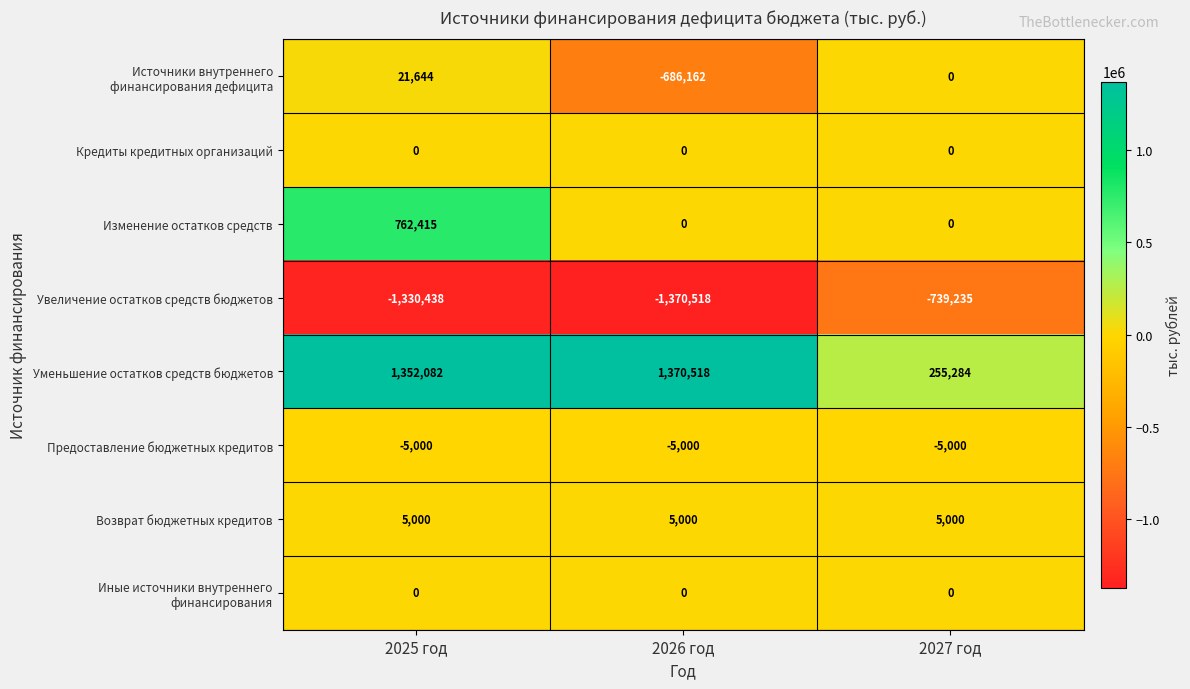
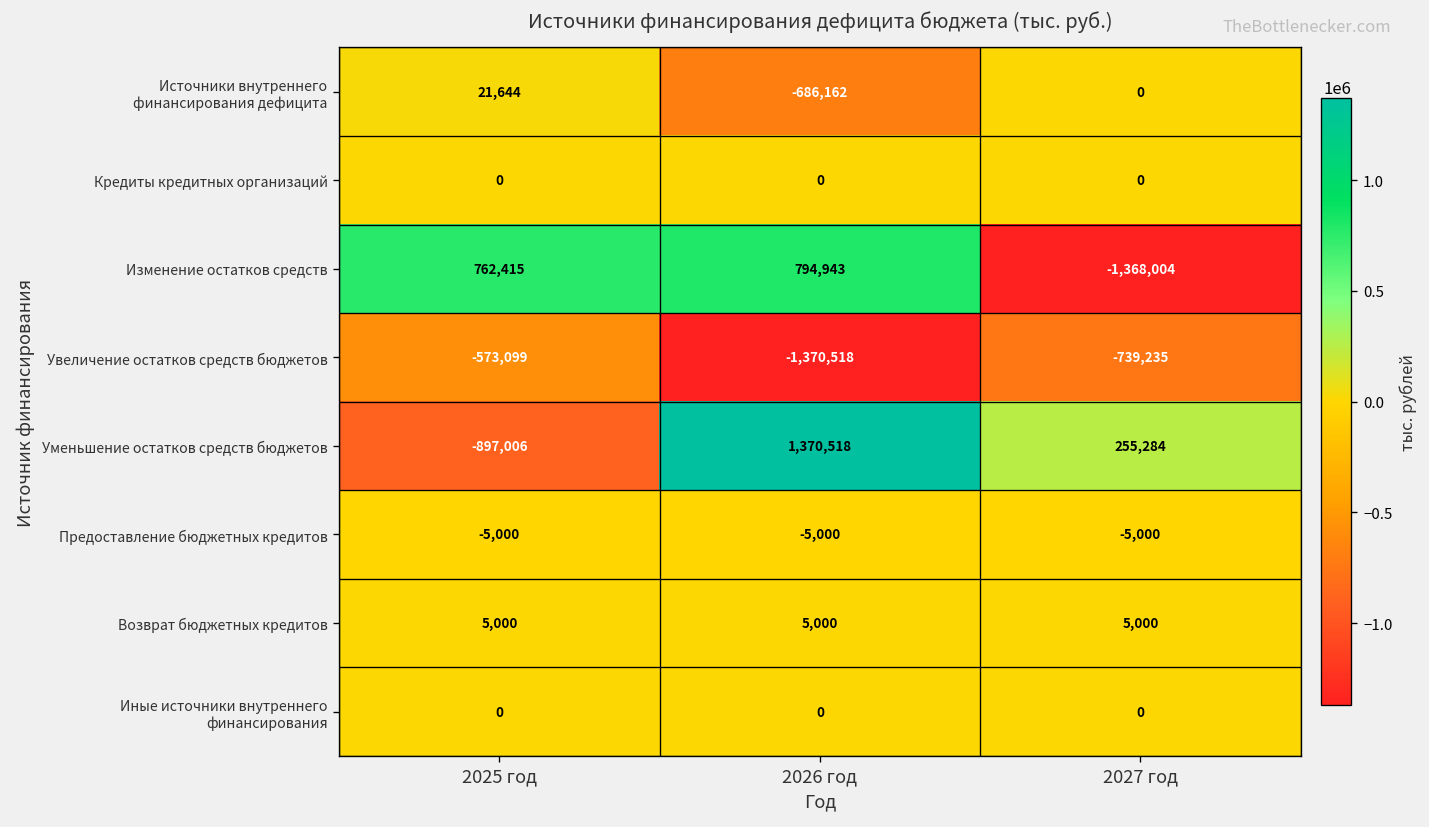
Изменение остатков средств, 2026 год: 0 -> 794,943
Изменение остатков средств, 2027 год: 0 -> -1,368,004
Увеличение остатков средств бюджетов, 2025 год: -1,330,438 -> -573,099
Уменьшение остатков средств бюджетов, 2025 год: 1,352,082 -> -897,006
